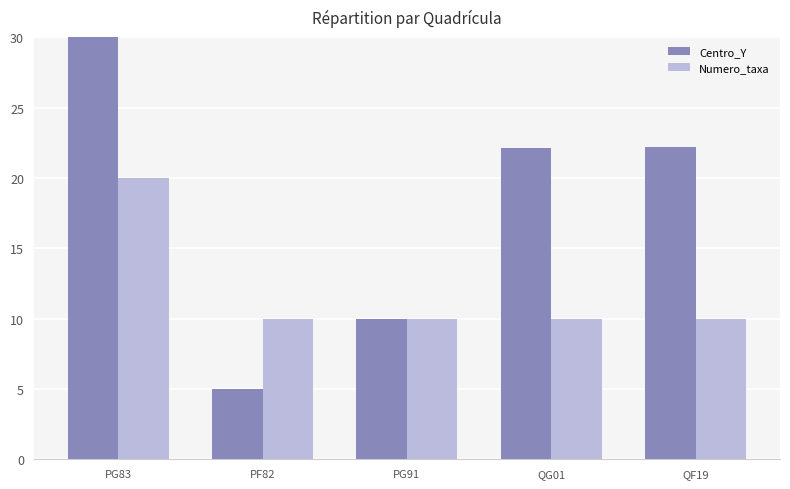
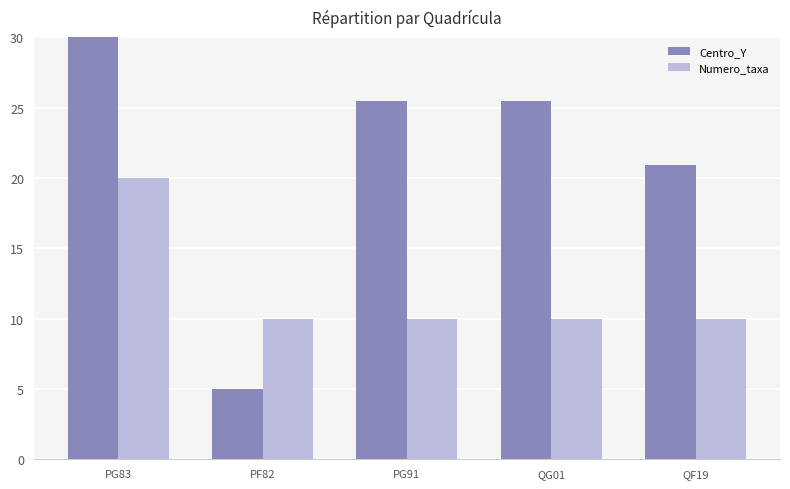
Centro_Y, PG91: 9.9 -> 25.5
Centro_Y, QG01: 22.1 -> 25.5
Centro_Y, QF19: 22.2 -> 20.9
